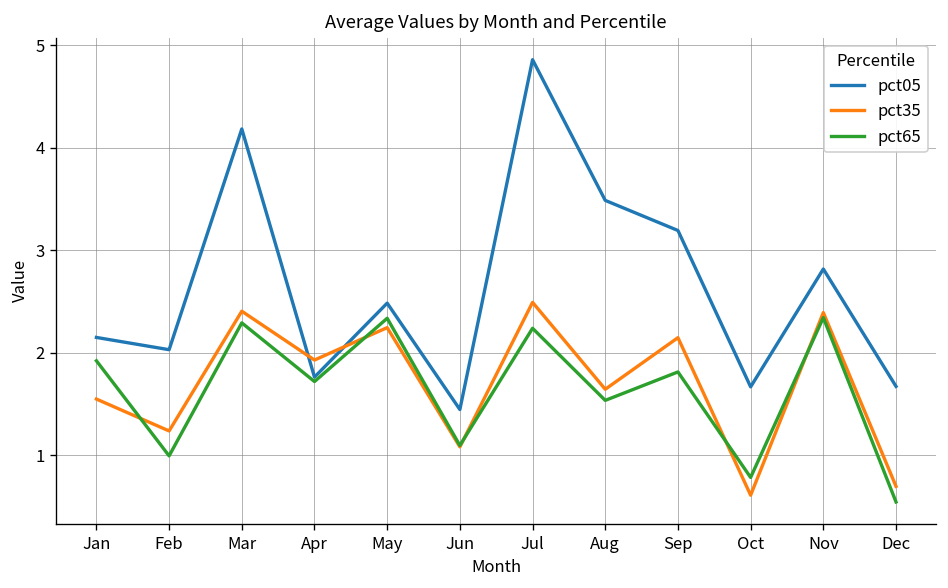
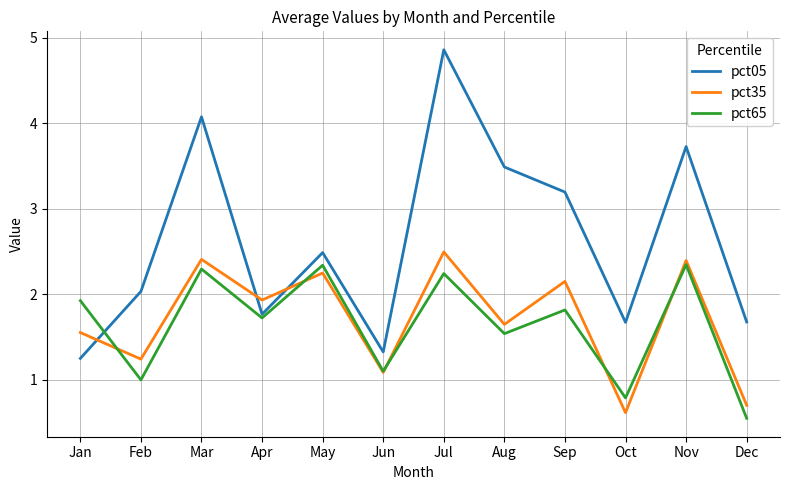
pct05, Jan: 2.2 -> 1.2
pct05, Mar: 4.2 -> 4.1
pct05, Jun: 1.4 -> 1.3
pct05, Nov: 2.8 -> 3.7
